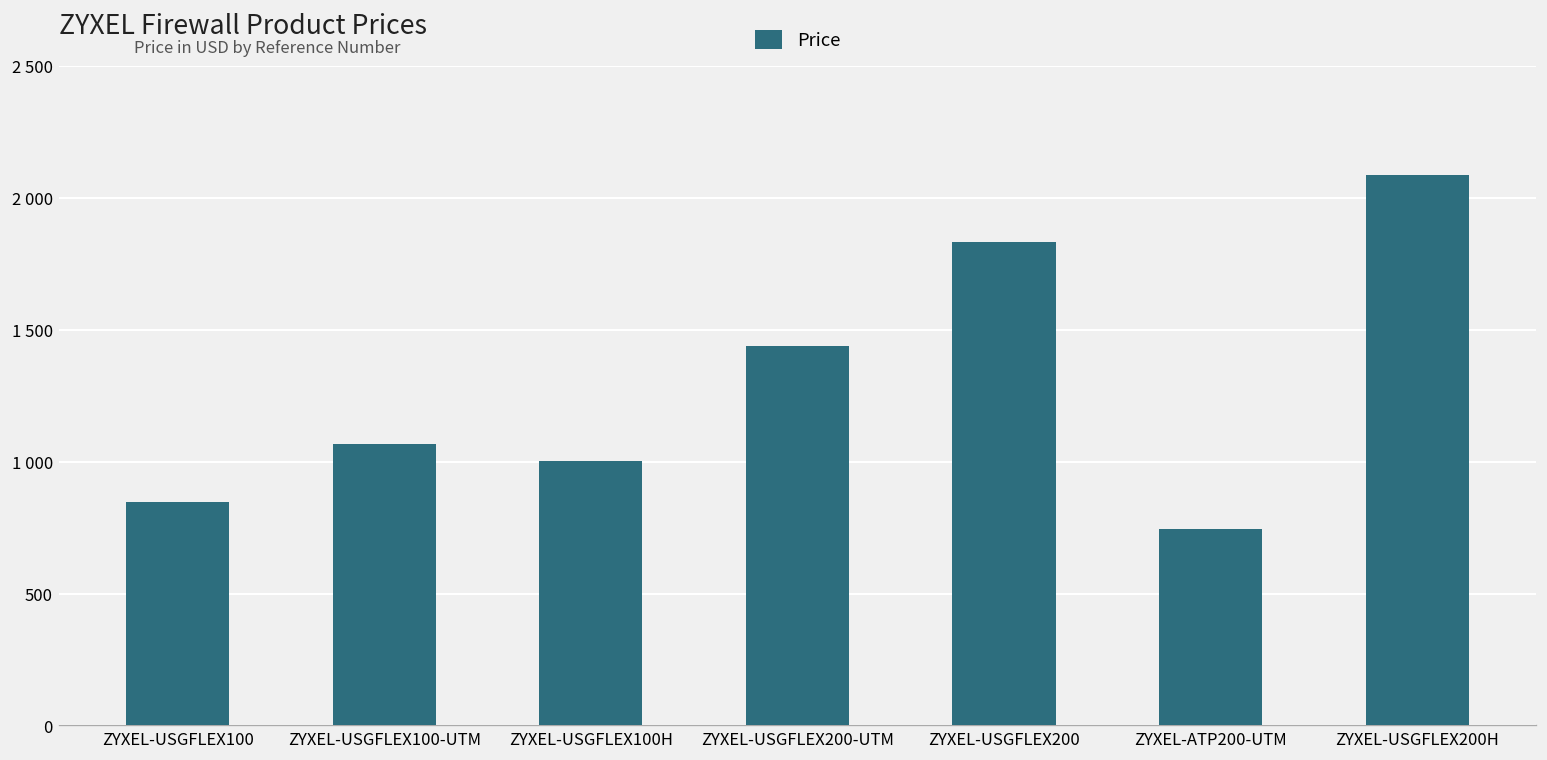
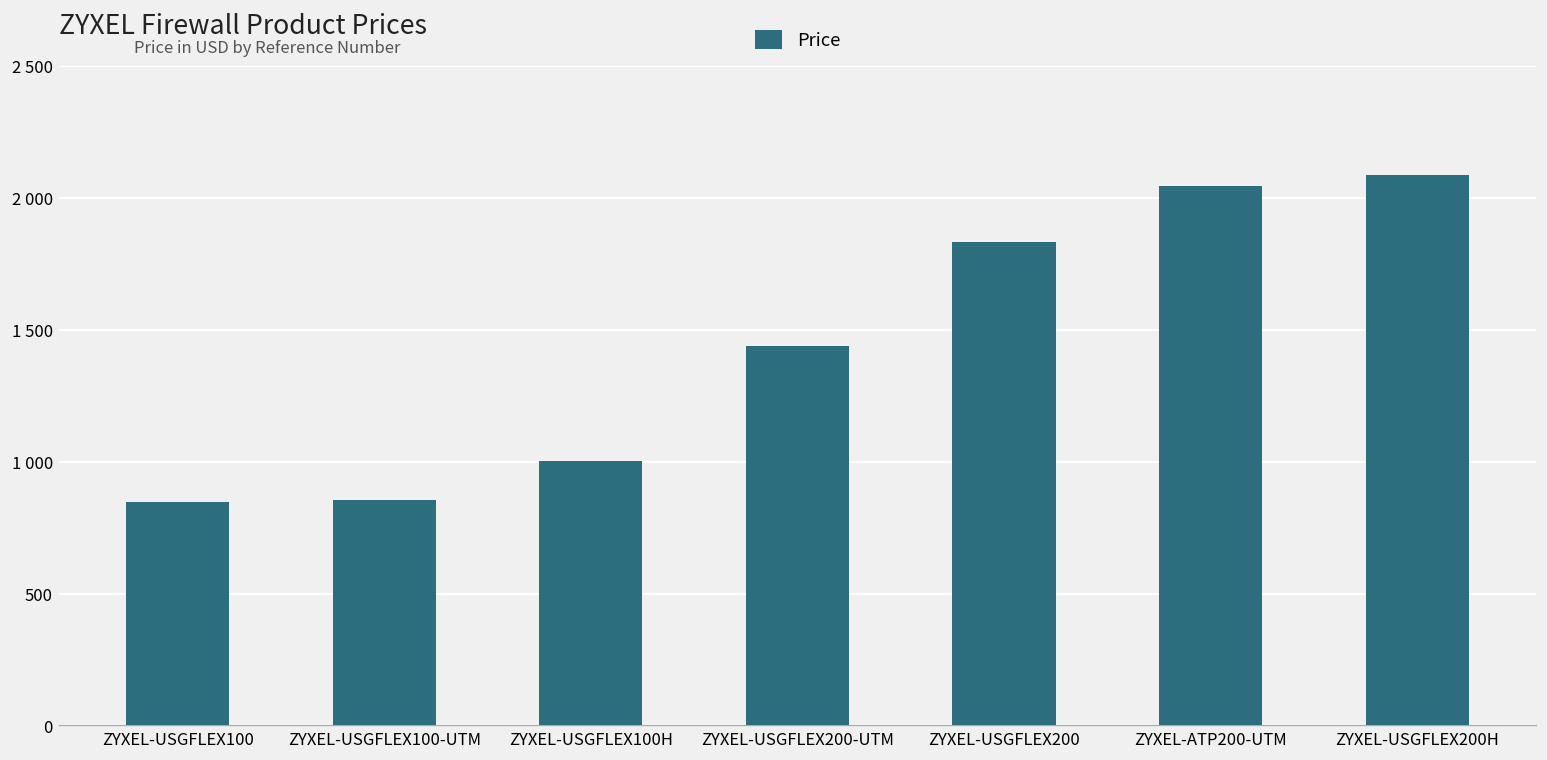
ZYXEL-USGFLEX100-UTM: 1070 -> 860
ZYXEL-ATP200-UTM: 750 -> 2040
